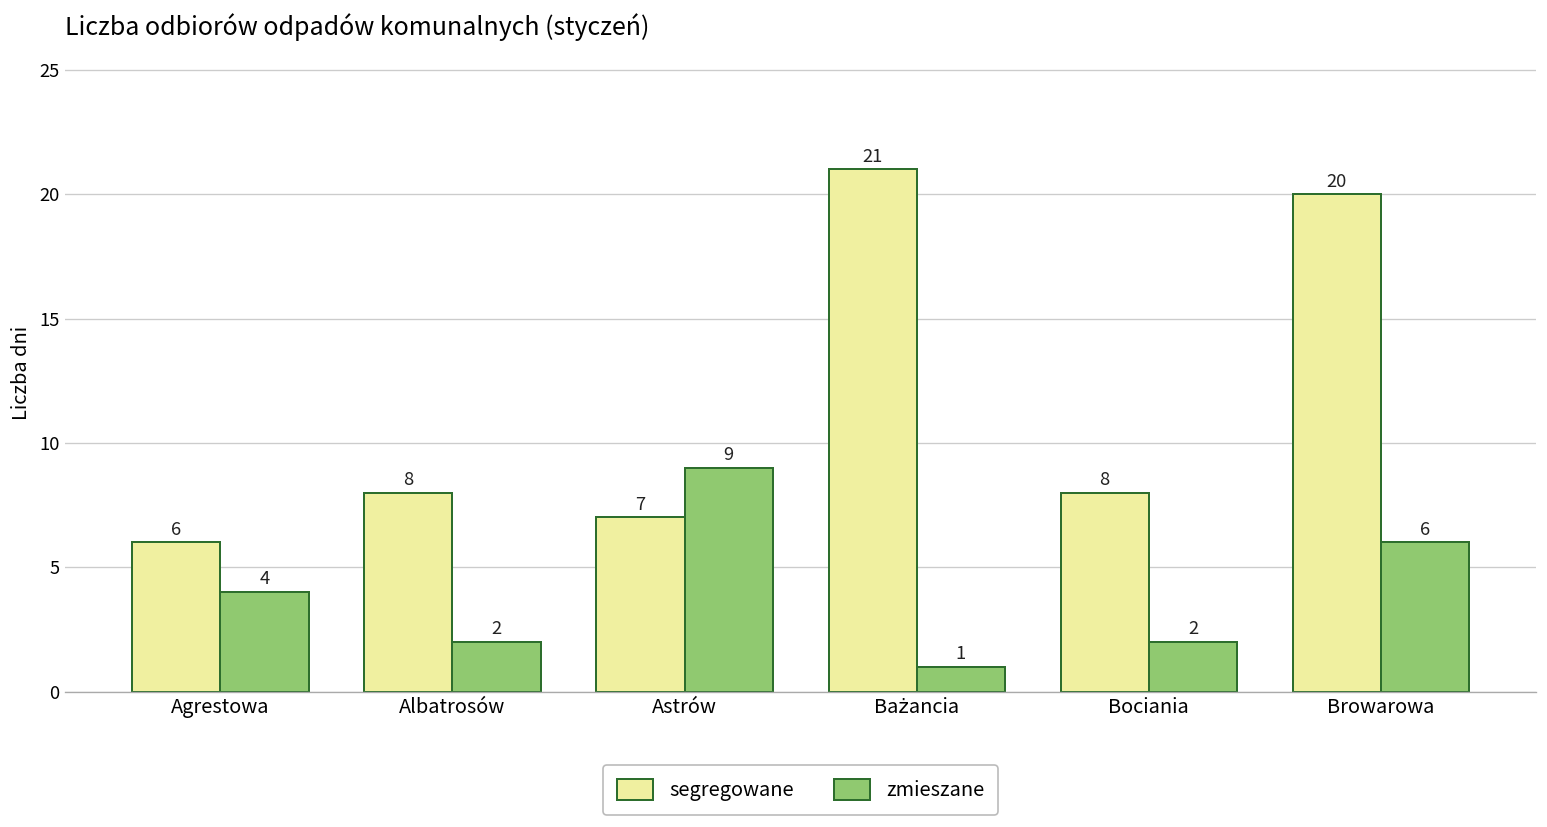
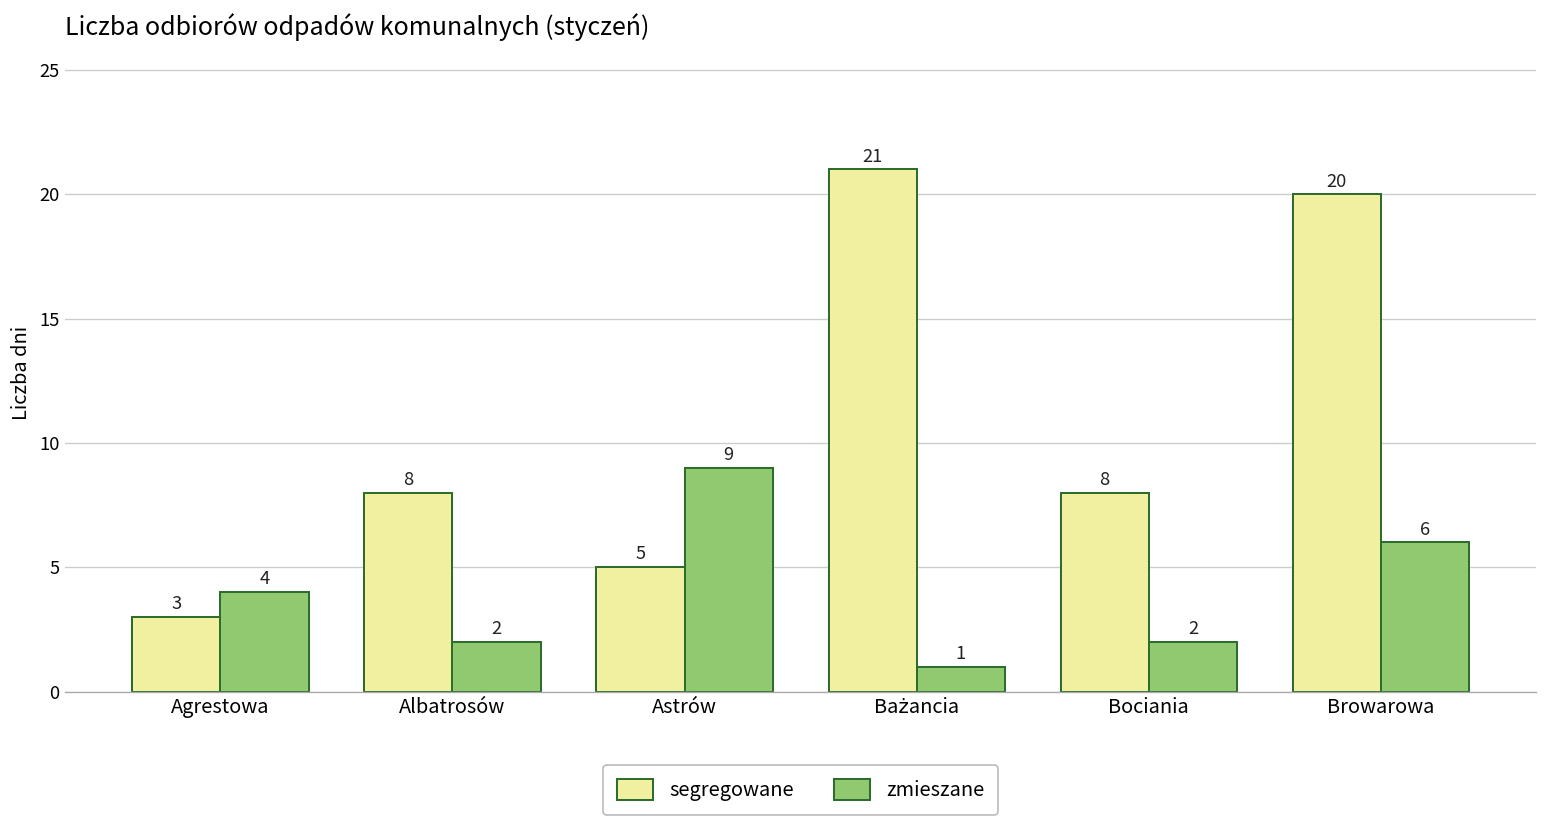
segregowane, Agrestowa: 6 -> 3
segregowane, Astrów: 7 -> 5
